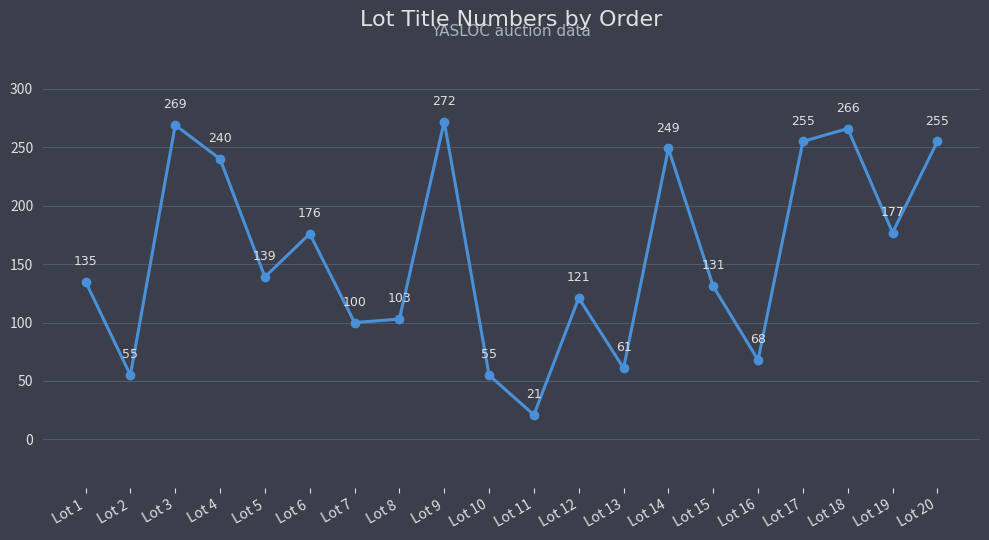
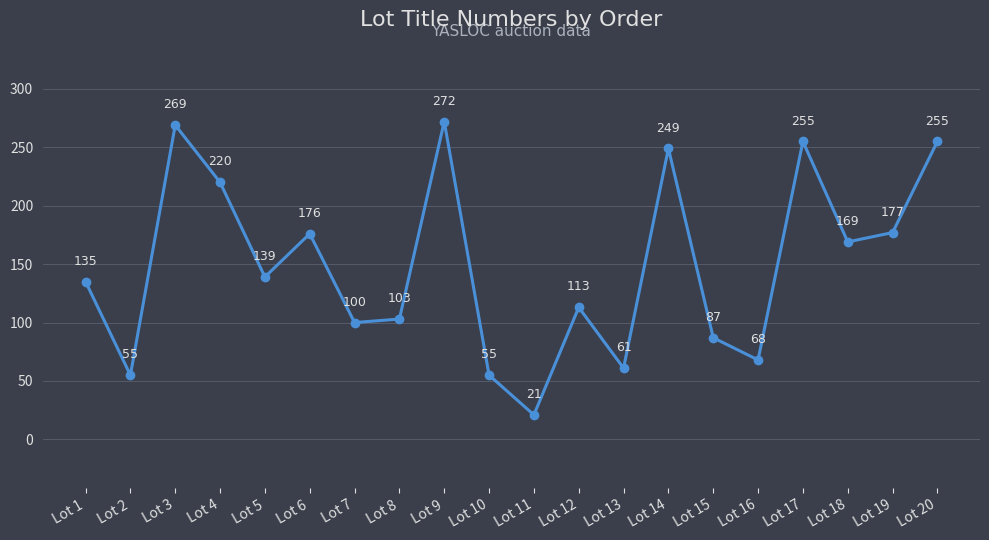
Lot 4: 240 -> 220
Lot 12: 121 -> 113
Lot 15: 131 -> 87
Lot 18: 266 -> 169
